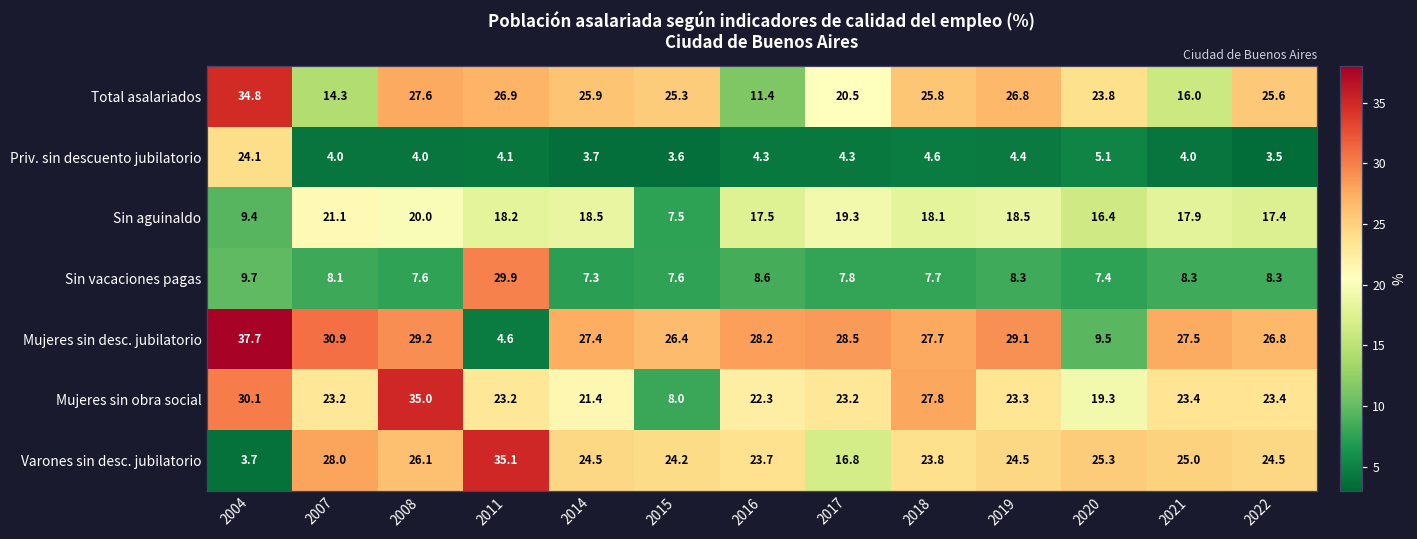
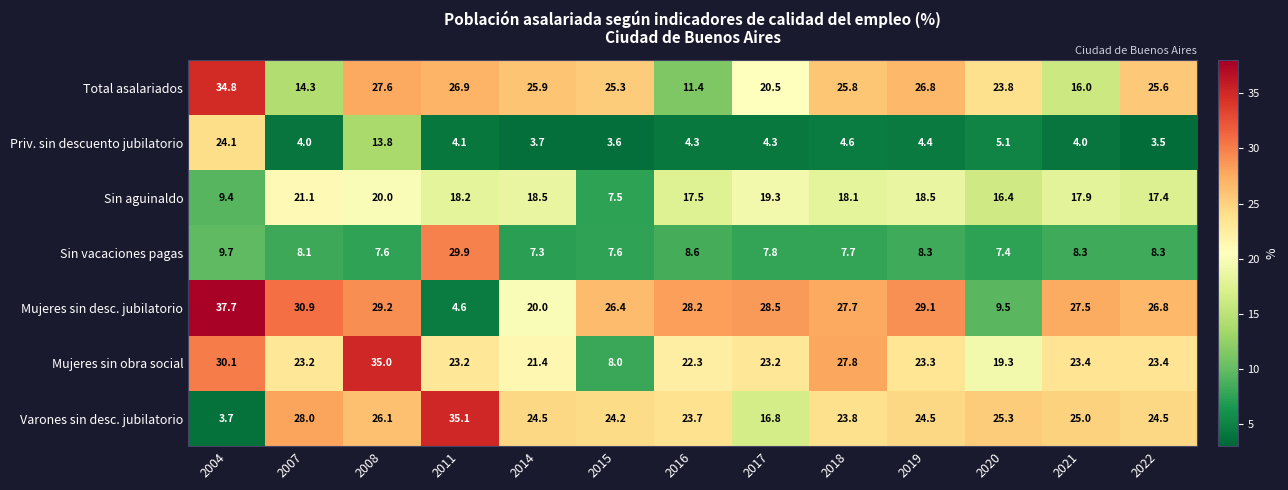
Priv. sin descuento jubilatorio, 2008: 4.0 -> 13.8
Mujeres sin desc. jubilatorio, 2014: 27.4 -> 20.0
